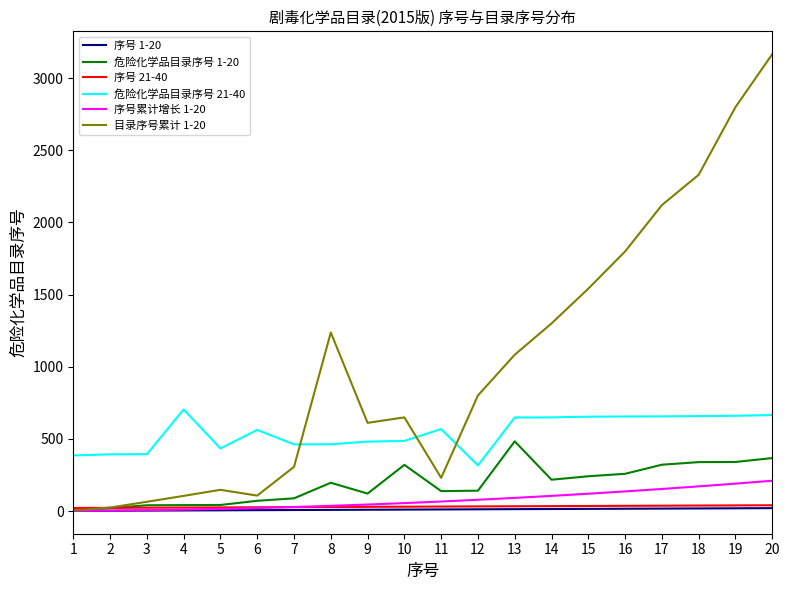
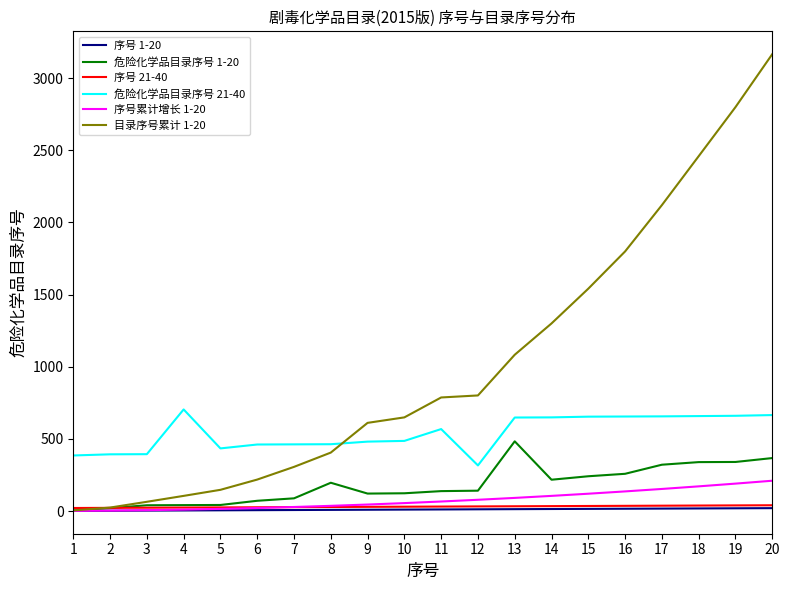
危险化学品目录序号 21-40, 6: 560 -> 460
目录序号累计 1-20, 6: 110 -> 220
目录序号累计 1-20, 8: 1240 -> 410
危险化学品目录序号 1-20, 10: 320 -> 120
目录序号累计 1-20, 11: 230 -> 790
目录序号累计 1-20, 18: 2330 -> 2460
